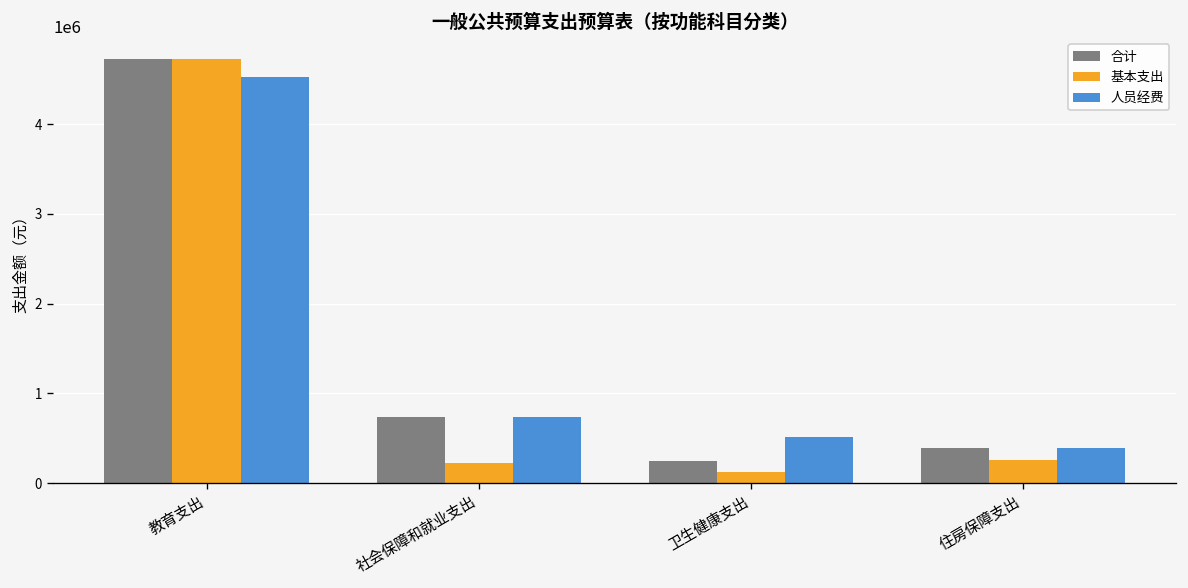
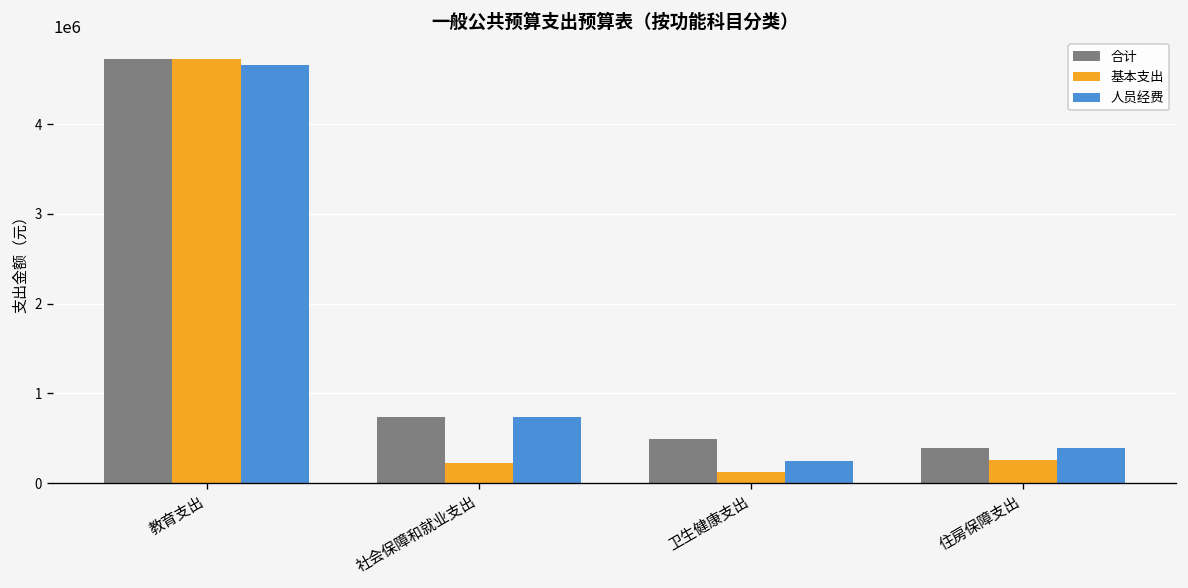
人员经费, 教育支出: 4500000 -> 4700000
合计, 卫生健康支出: 200000 -> 500000
人员经费, 卫生健康支出: 500000 -> 200000
